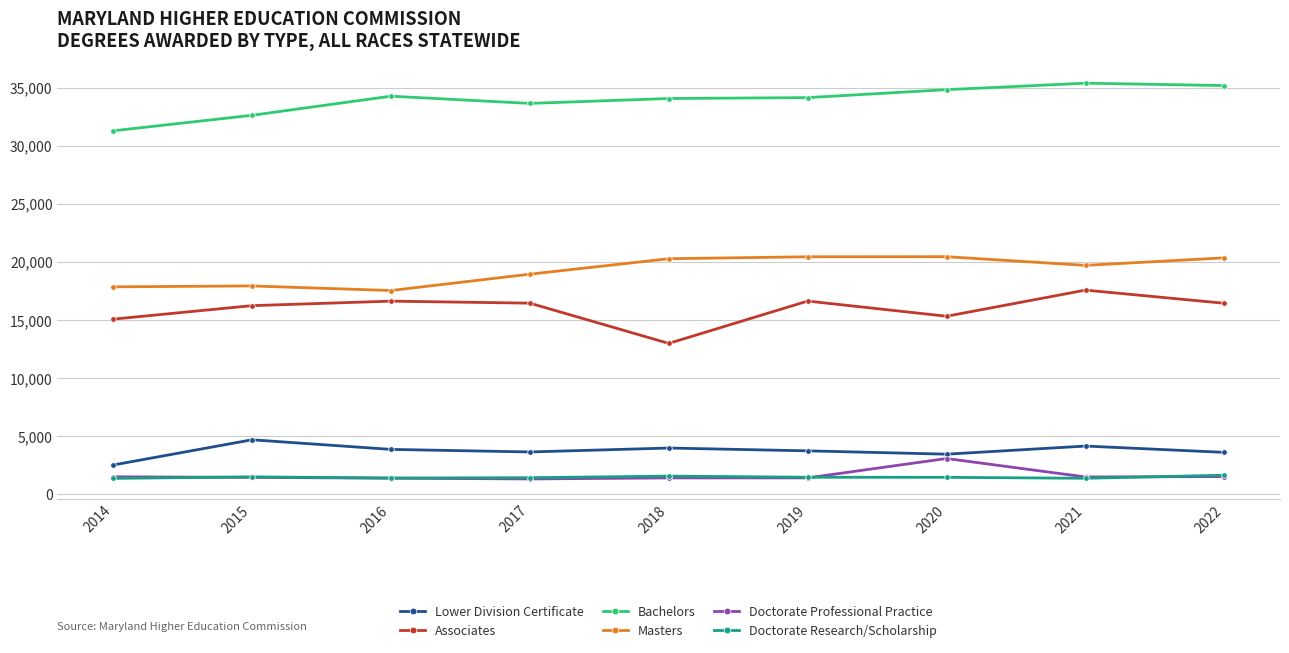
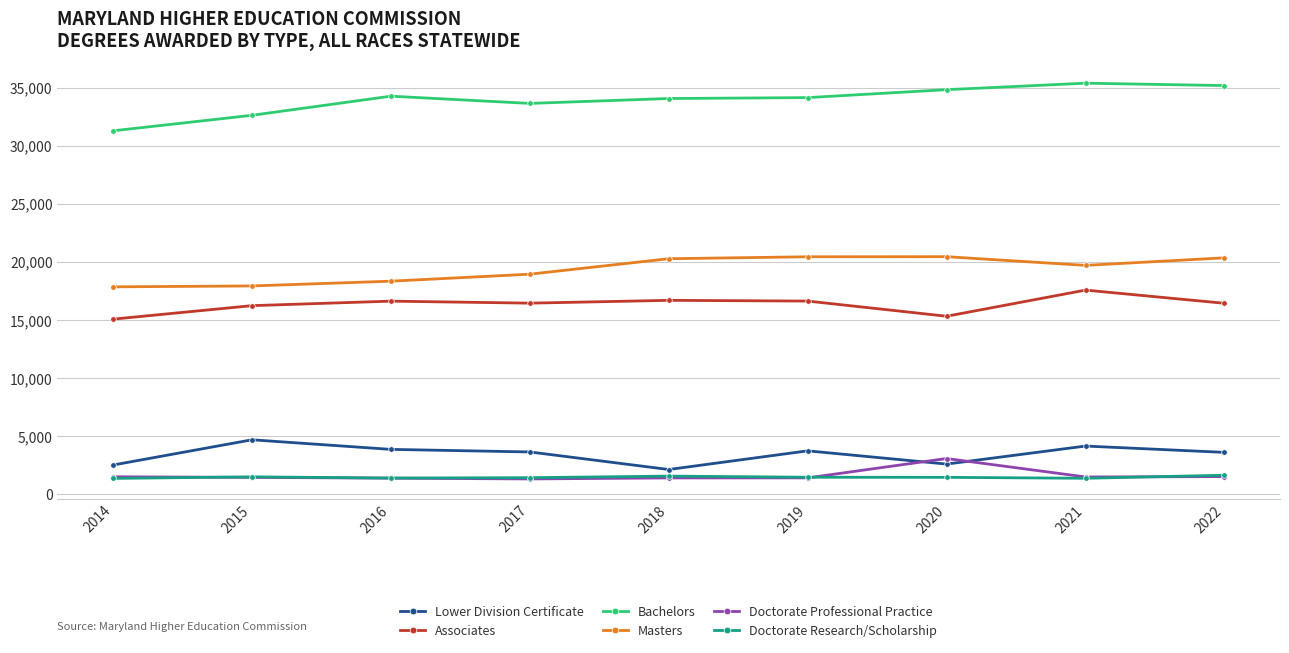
Masters, 2016: 17,500 -> 18,300
Lower Division Certificate, 2018: 4,000 -> 2,100
Associates, 2018: 13,000 -> 16,700
Lower Division Certificate, 2020: 3,500 -> 2,600
